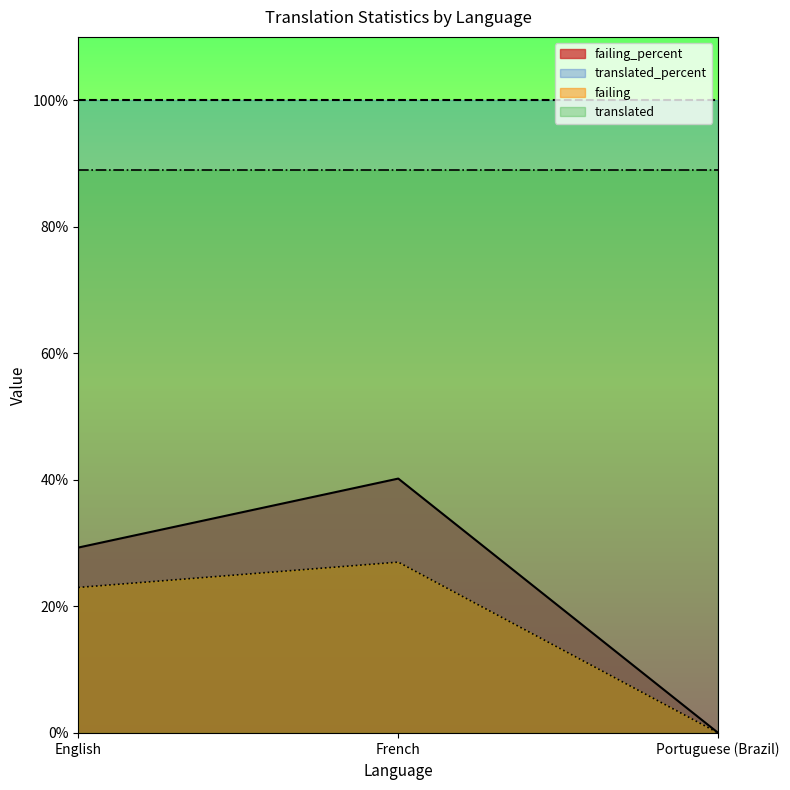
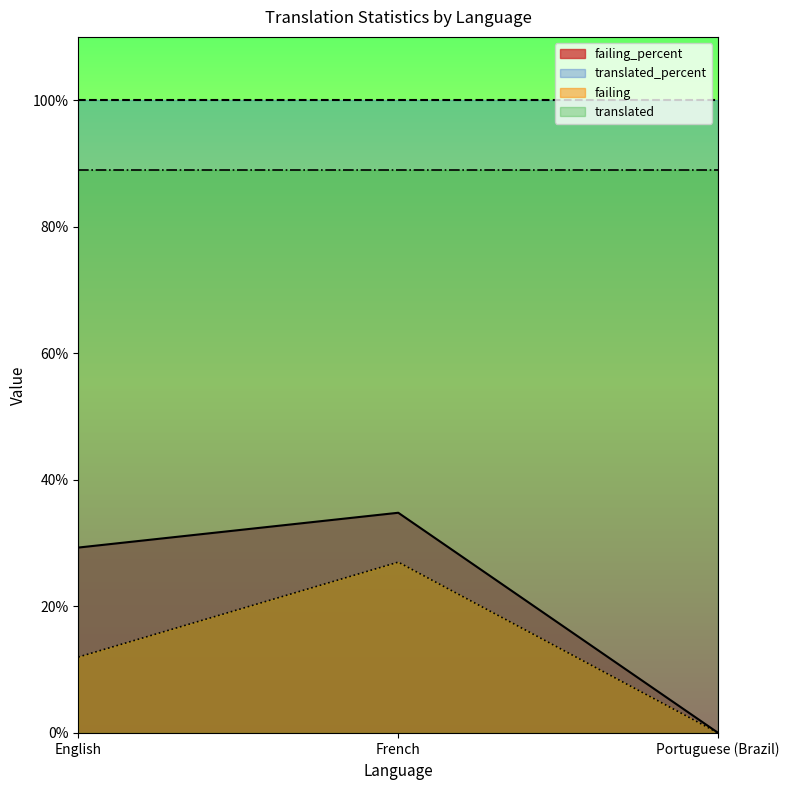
failing, English: 23% -> 12%
failing_percent, French: 40% -> 35%
